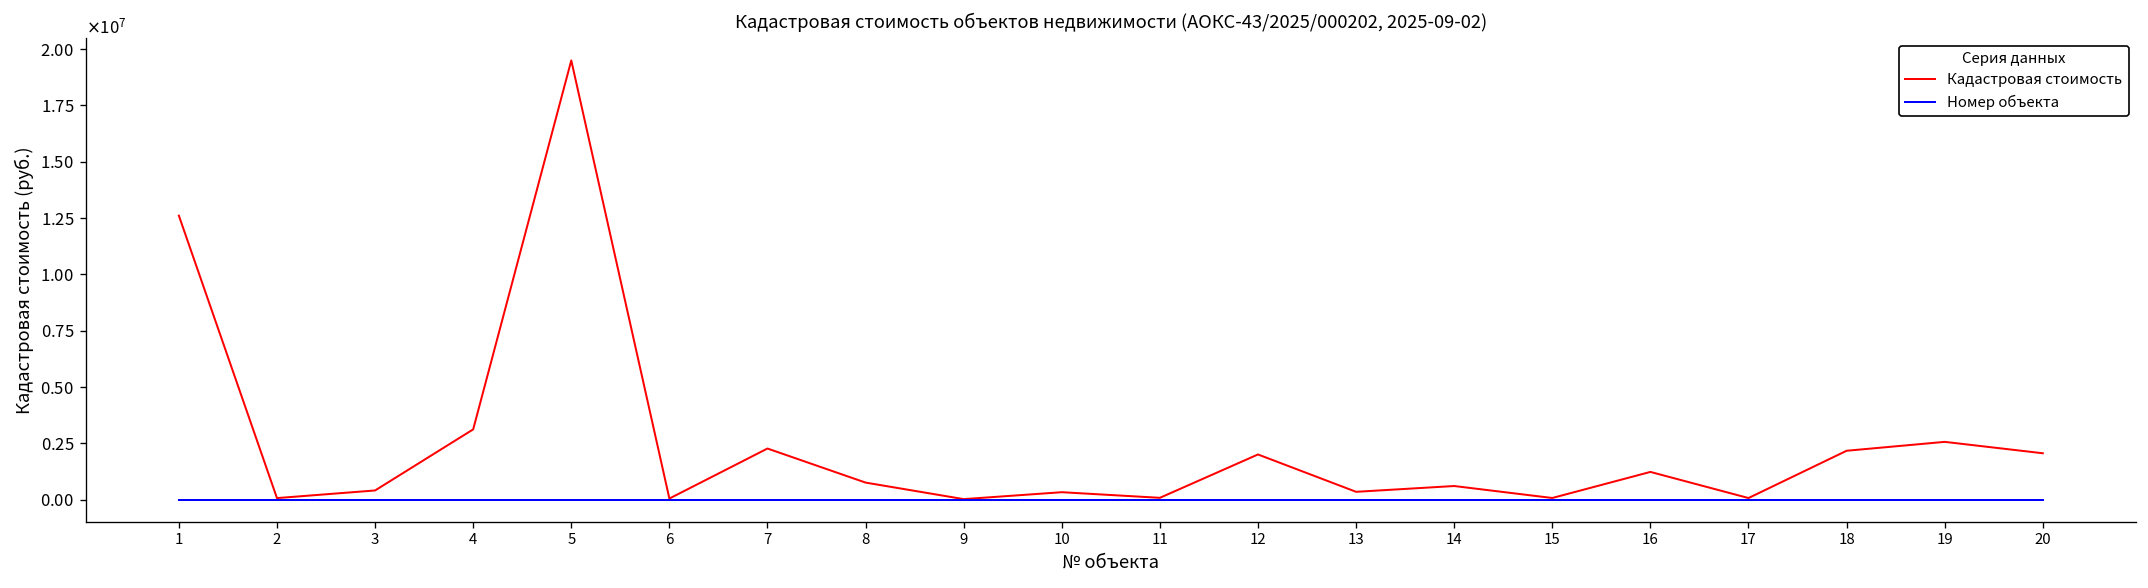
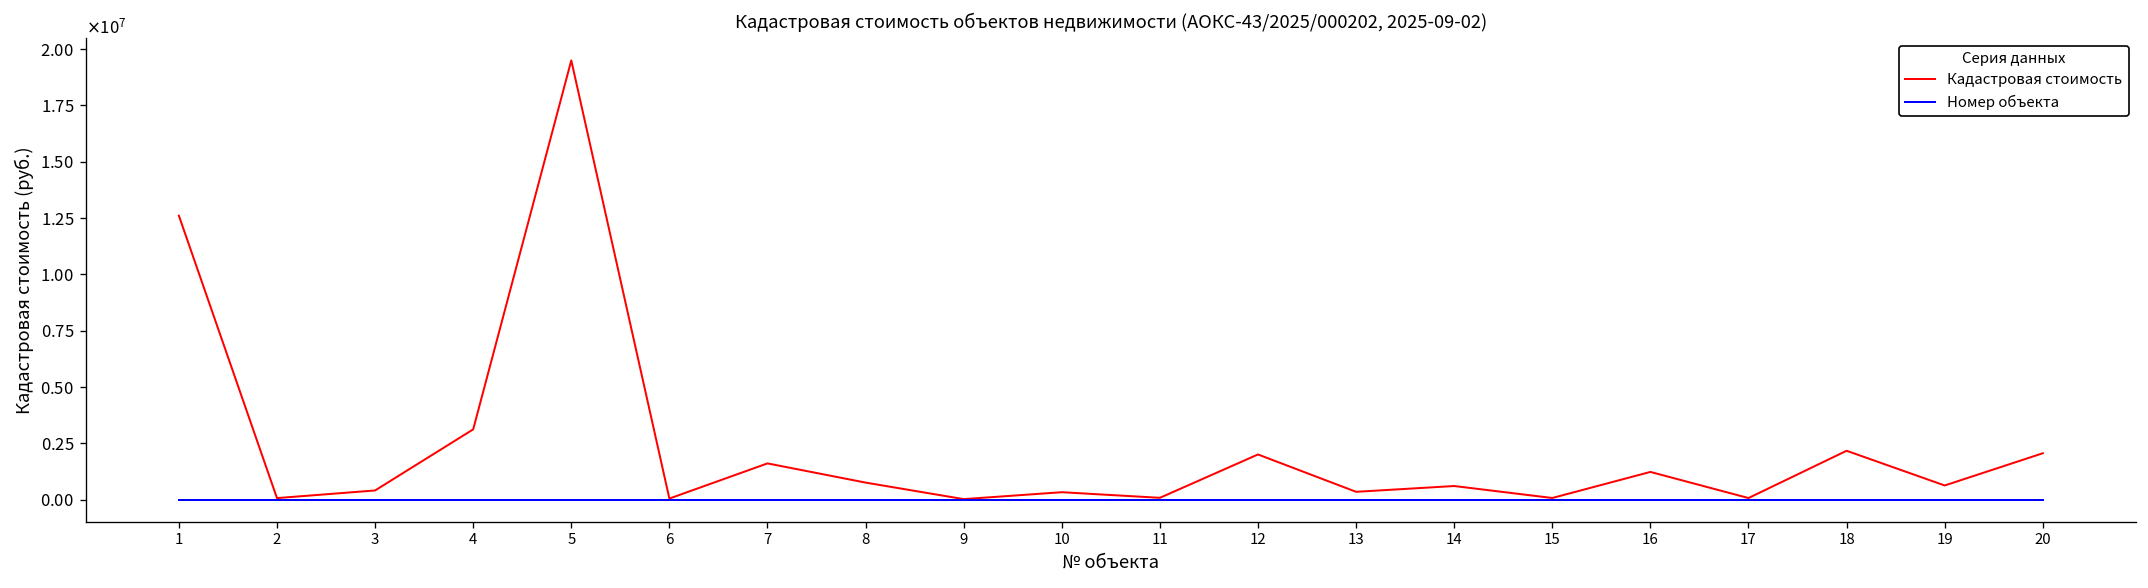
Кадастровая стоимость, 7: 2300000 -> 1600000
Кадастровая стоимость, 19: 2600000 -> 600000
